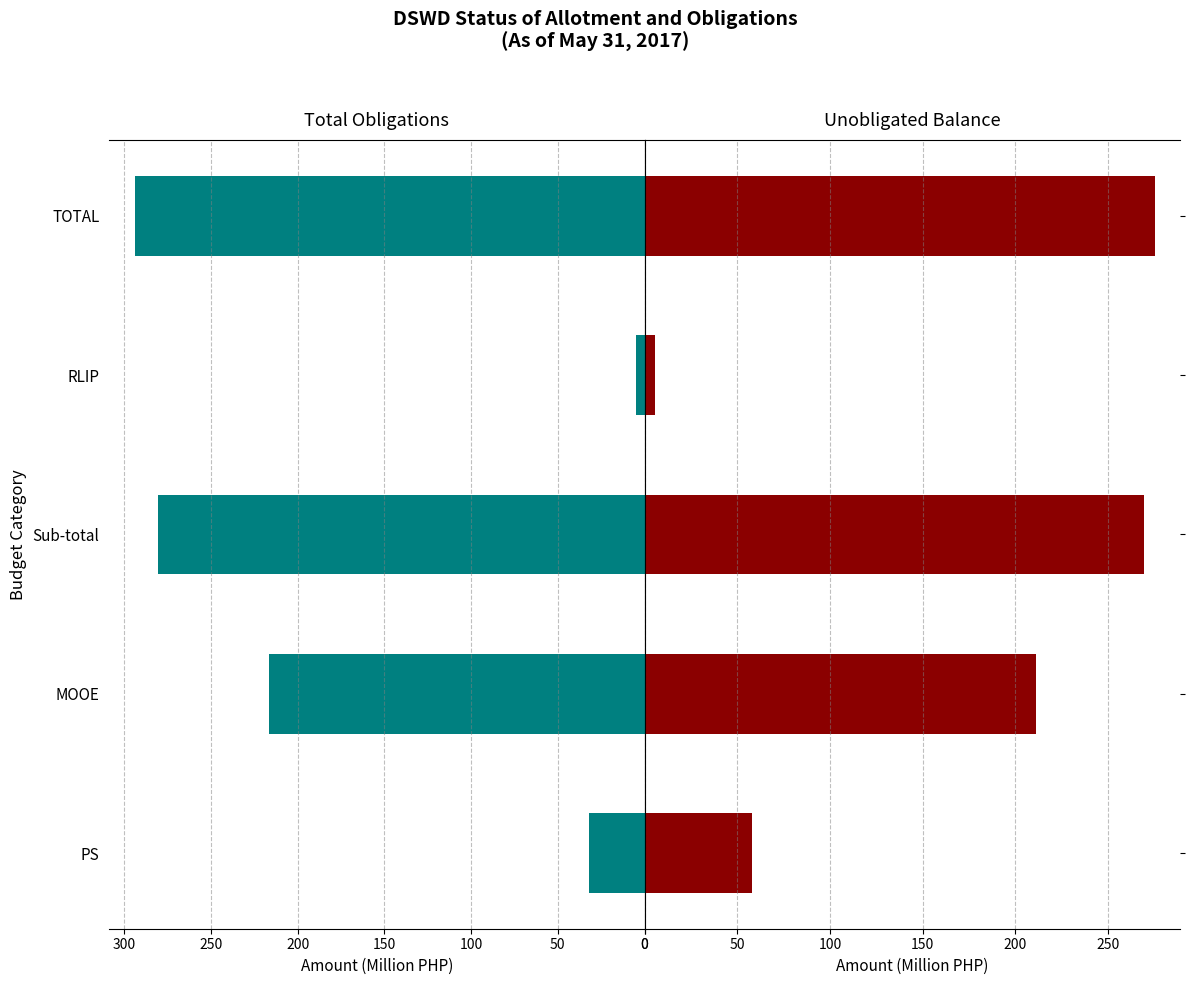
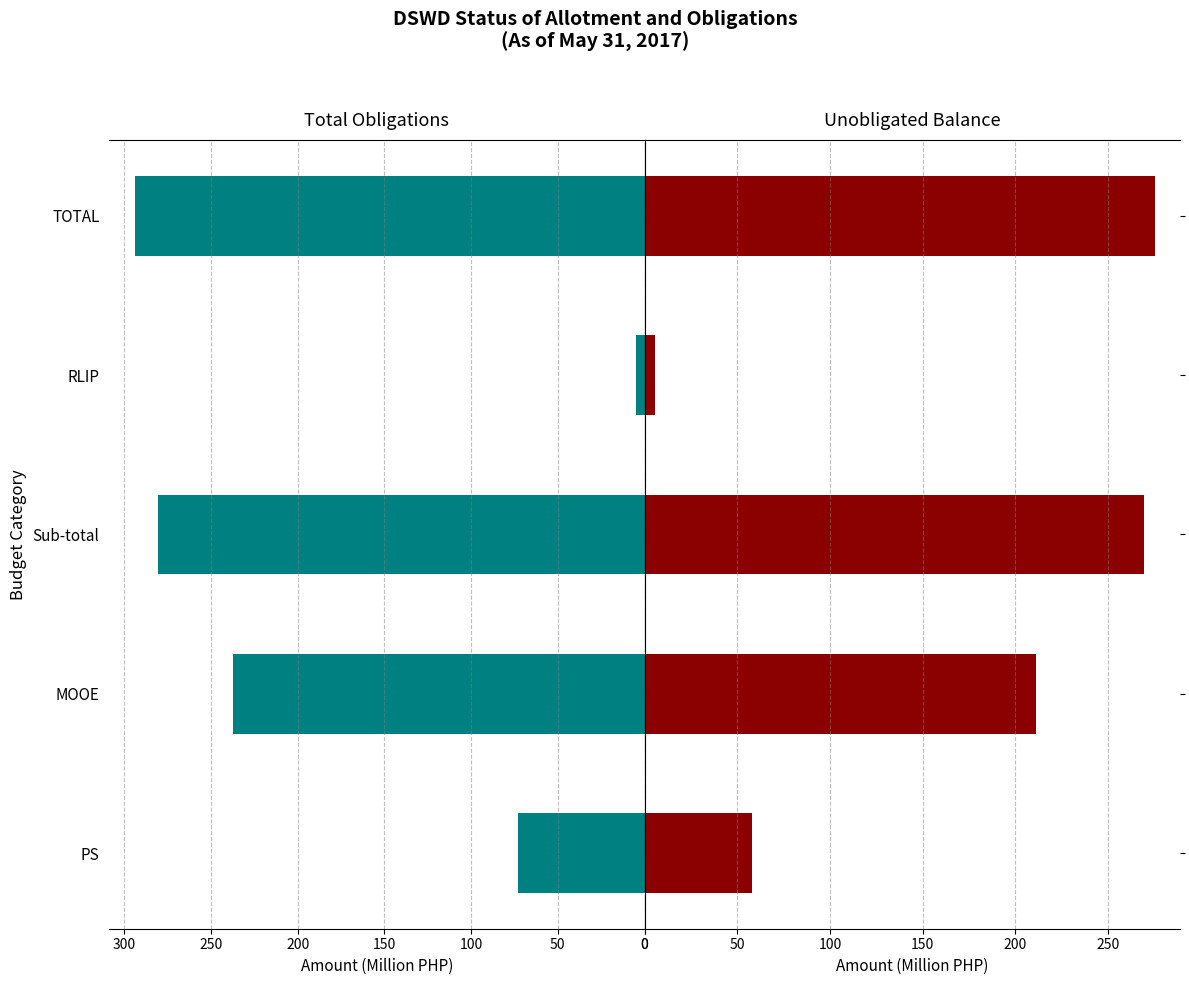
Total Obligations, MOOE: 216 -> 237
Total Obligations, PS: 32 -> 73
